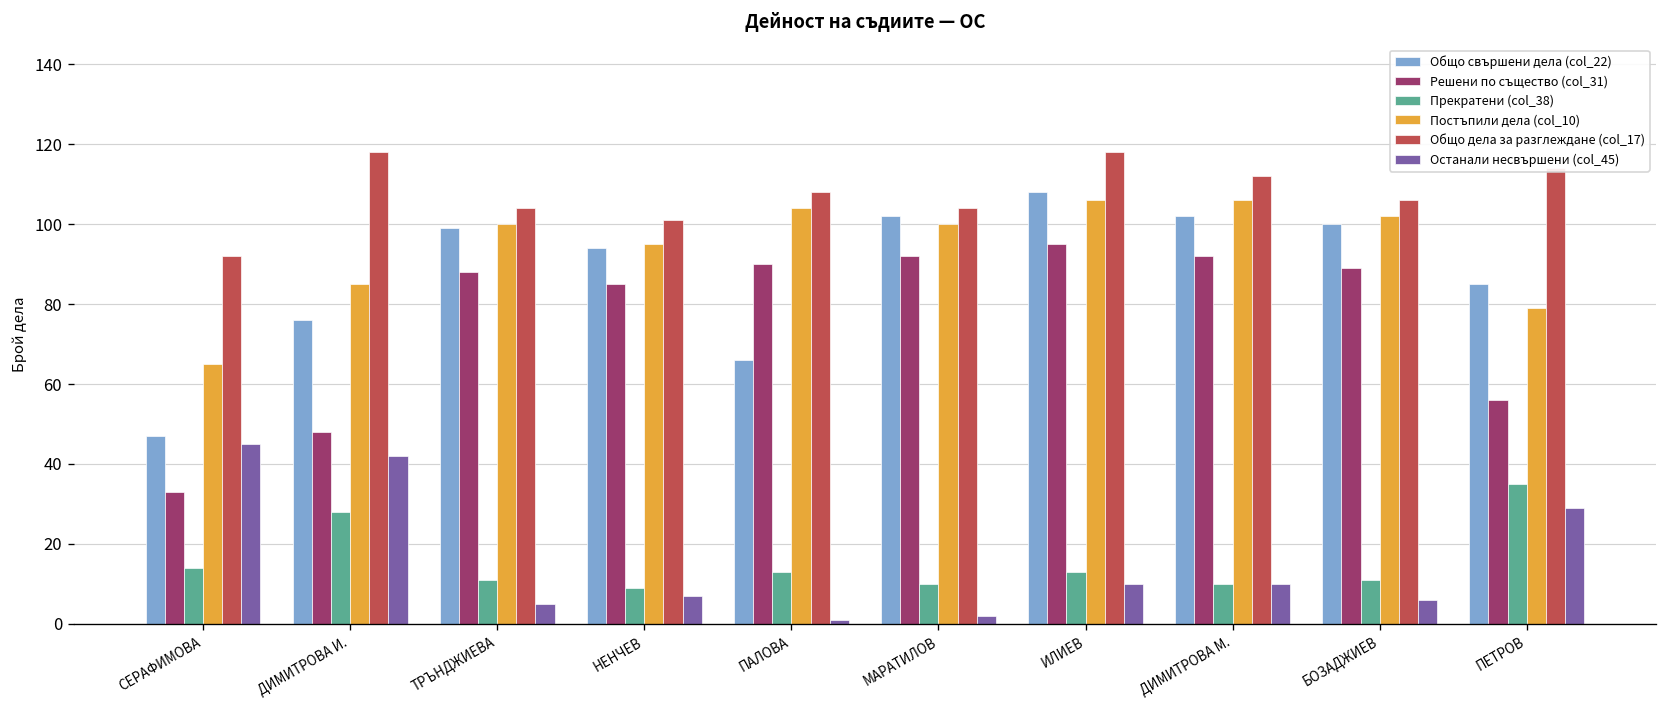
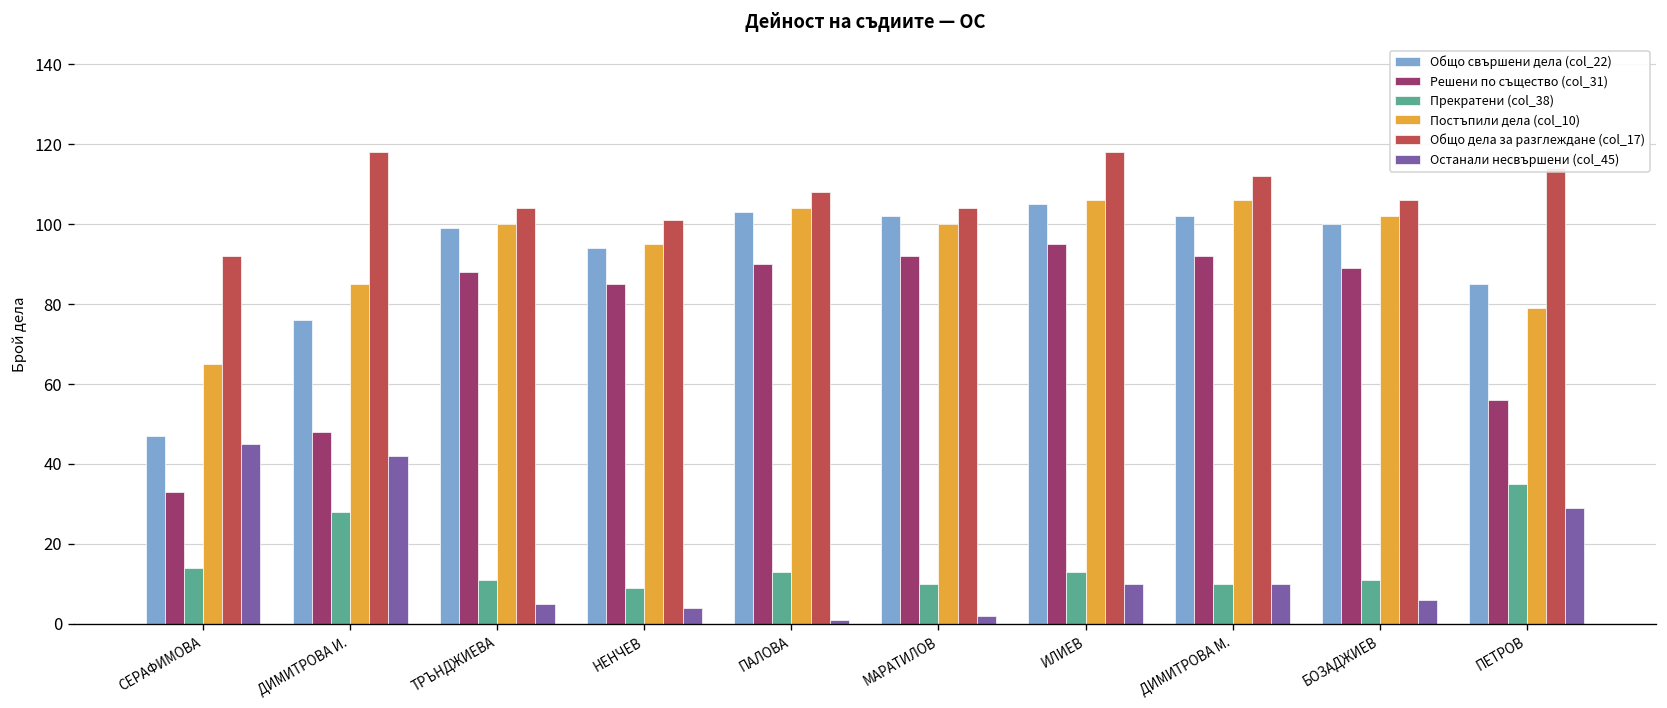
Останали несвършени (col_45), НЕНЧЕВ: 7 -> 4
Общо свършени дела (col_22), ПАЛОВА: 66 -> 103
Общо свършени дела (col_22), ИЛИЕВ: 108 -> 105
